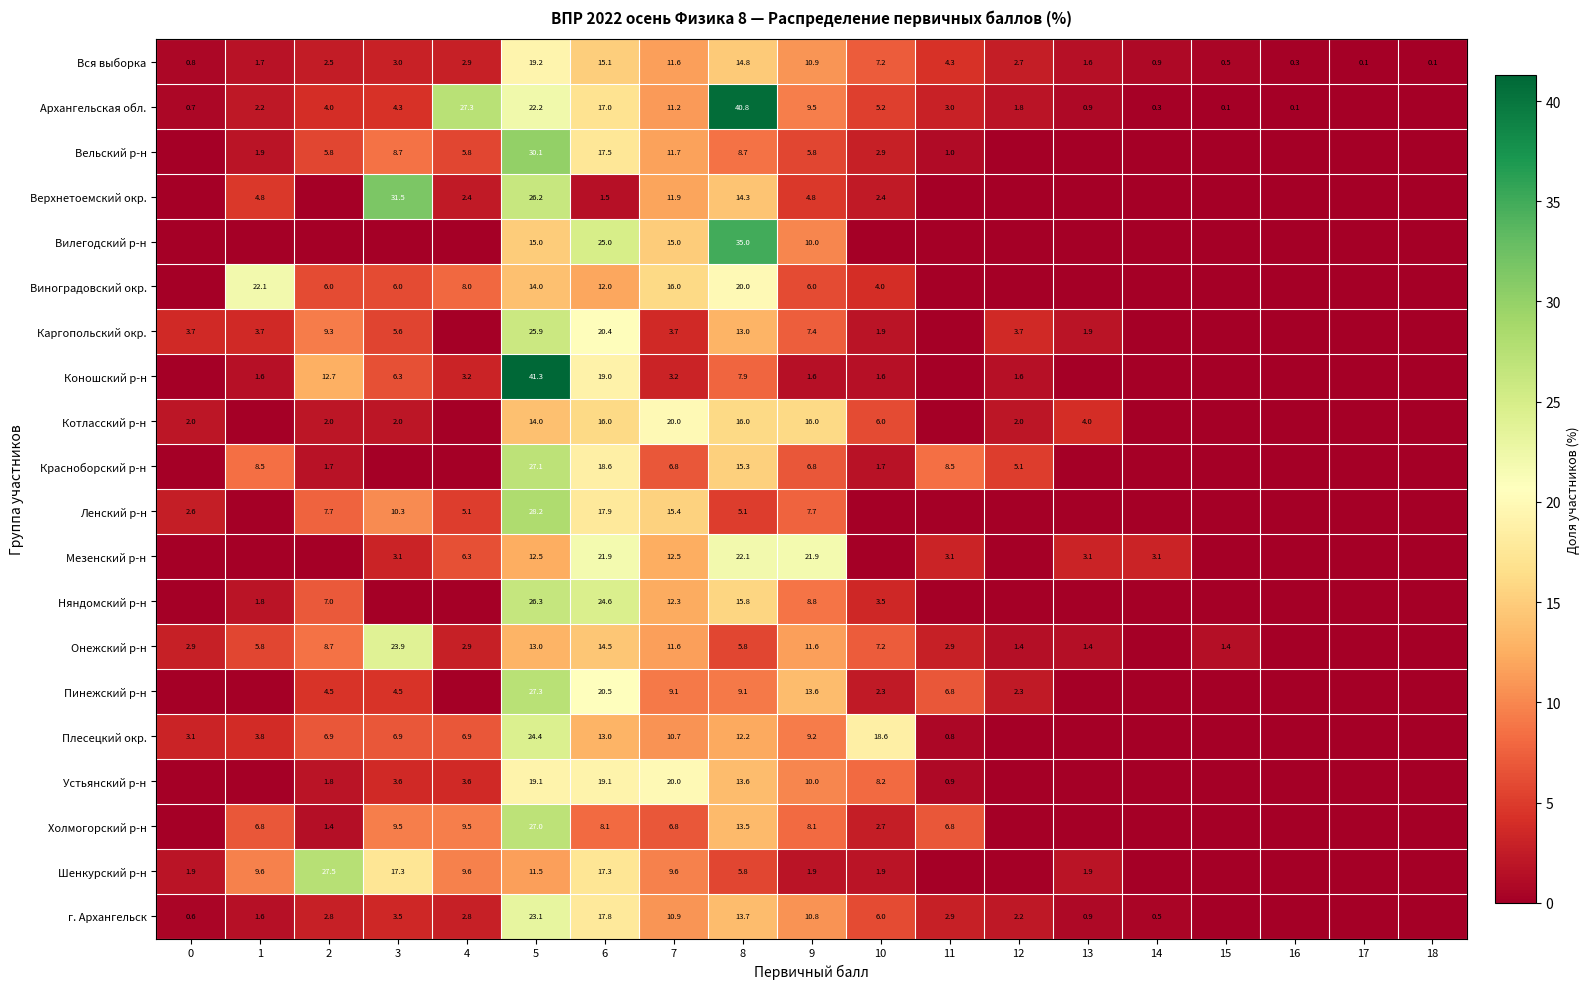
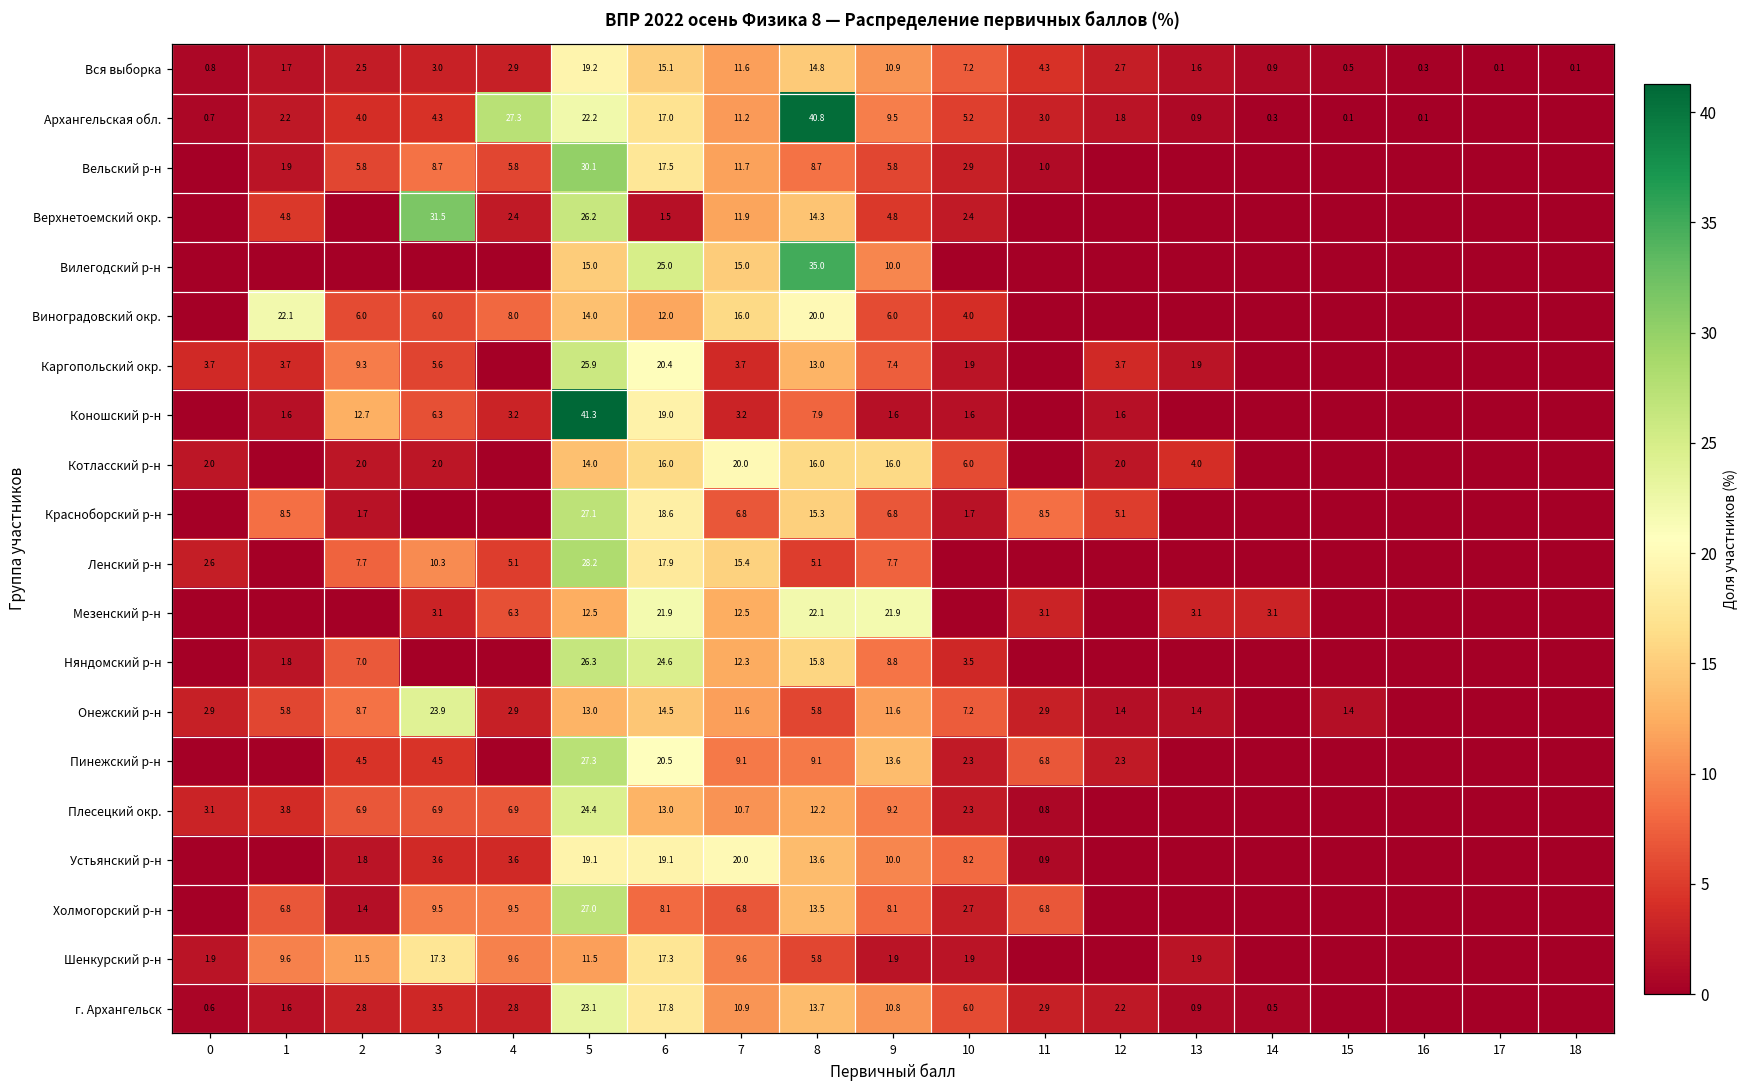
Плесецкий окр., 10: 18.6 -> 2.3
Шенкурский р-н, 2: 27.5 -> 11.5
